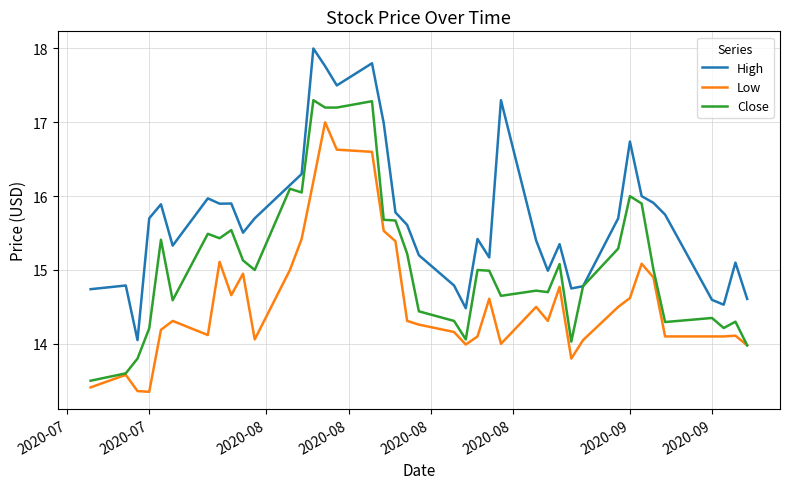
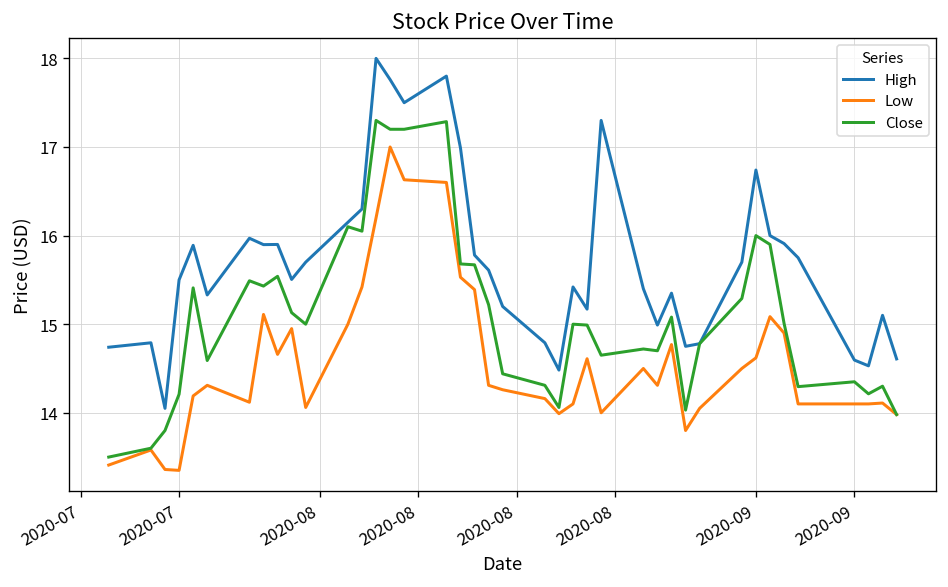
High, 2020-07: 15.7 -> 15.5
